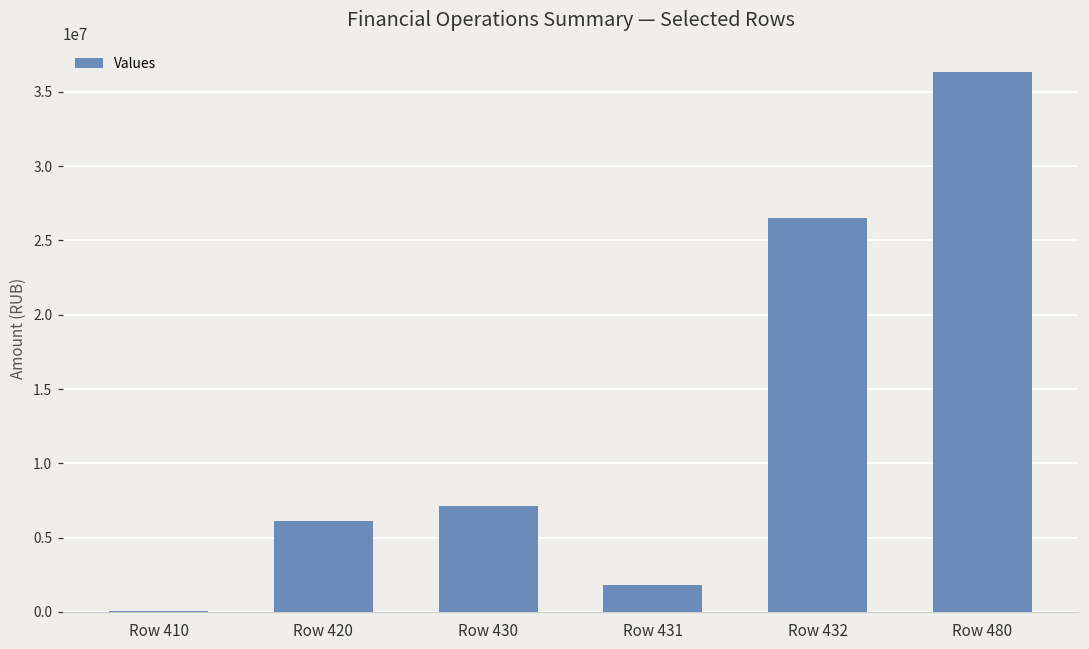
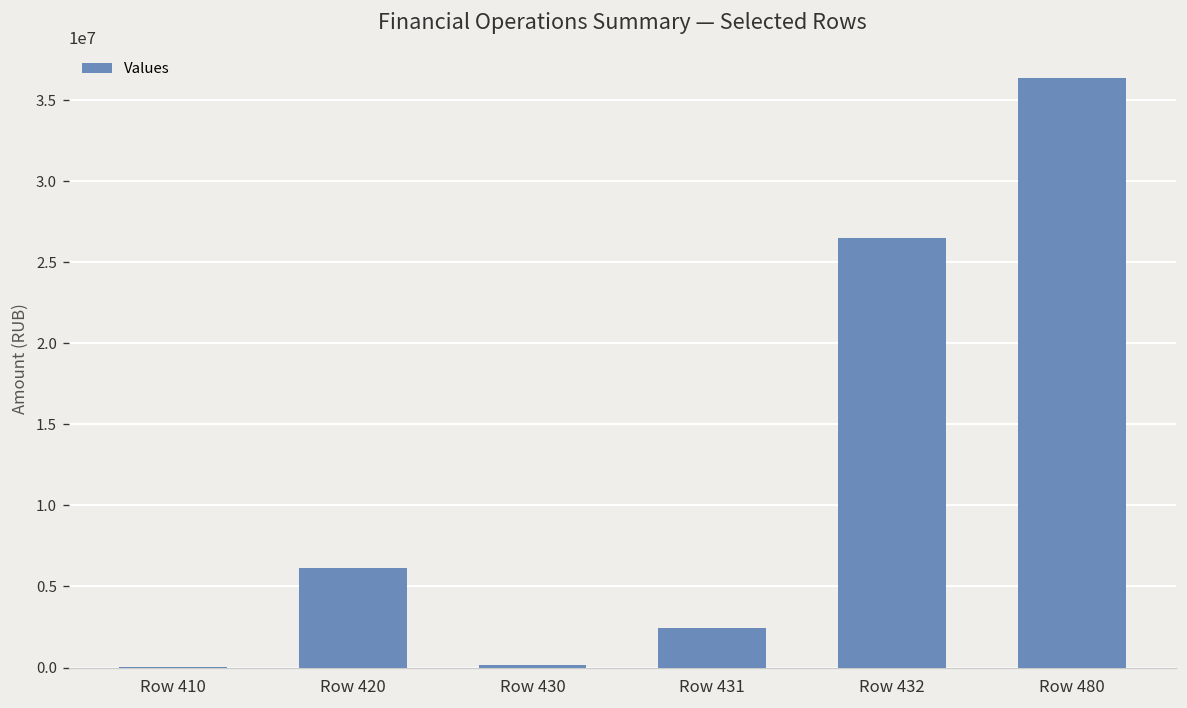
Row 430: 7100000 -> 100000
Row 431: 1800000 -> 2500000
